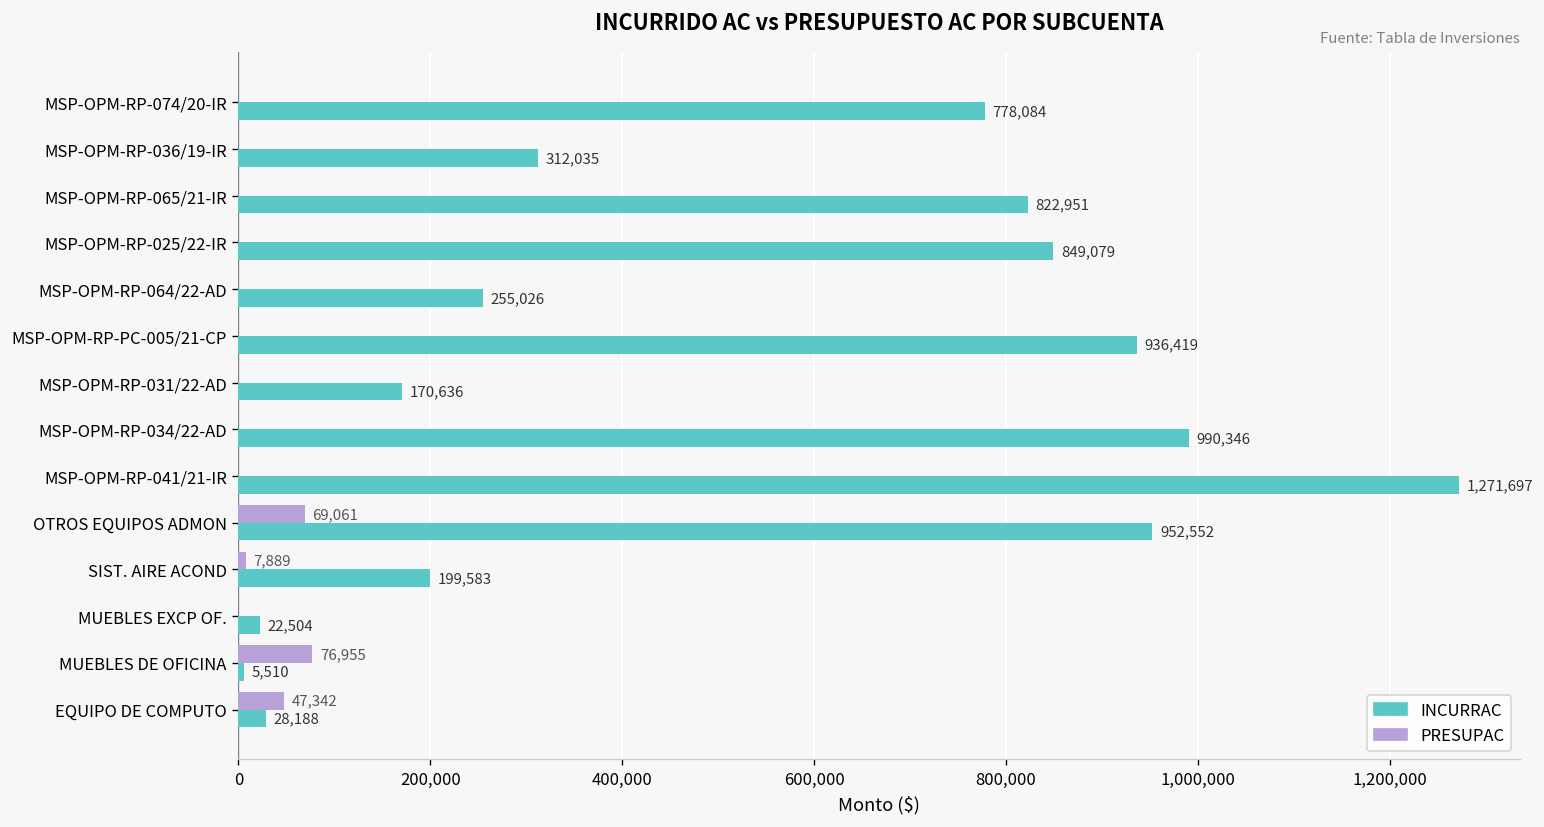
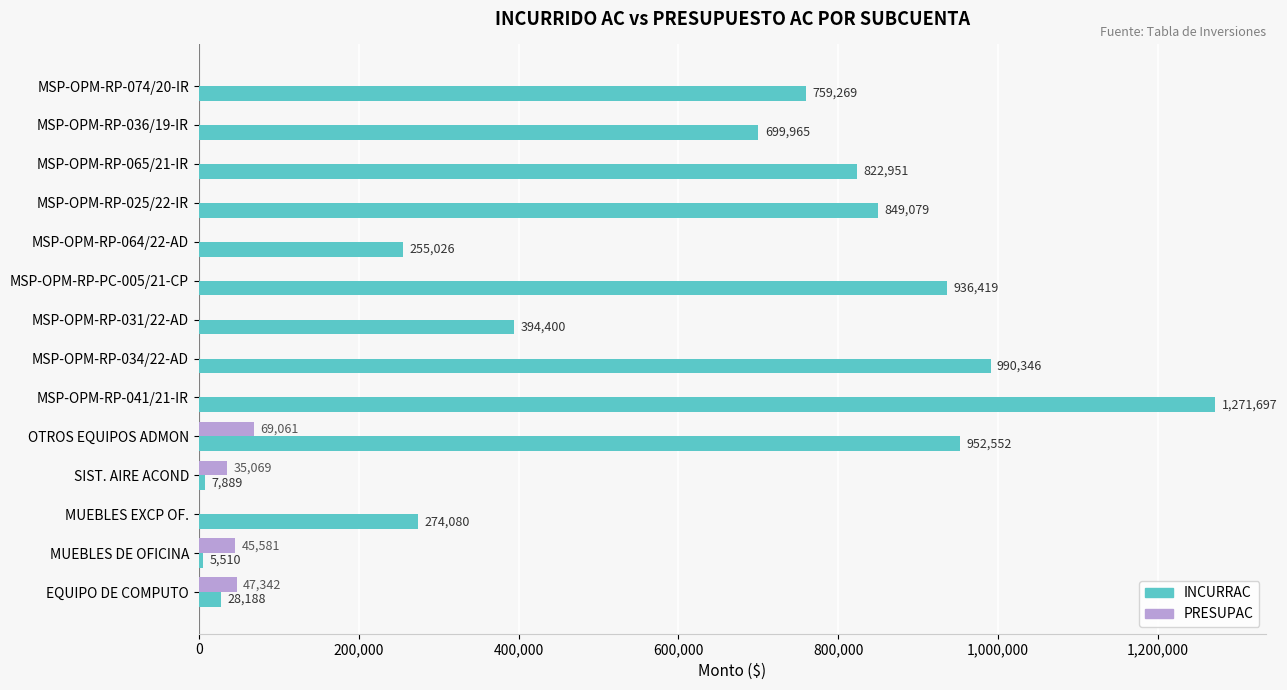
INCURRAC, MSP-OPM-RP-074/20-IR: 778,084 -> 759,269
INCURRAC, MSP-OPM-RP-036/19-IR: 312,035 -> 699,965
INCURRAC, MSP-OPM-RP-031/22-AD: 170,636 -> 394,400
PRESUPAC, SIST. AIRE ACOND: 7,889 -> 35,069
INCURRAC, SIST. AIRE ACOND: 199,583 -> 7,889
INCURRAC, MUEBLES EXCP OF.: 22,504 -> 274,080
PRESUPAC, MUEBLES DE OFICINA: 76,955 -> 45,581
